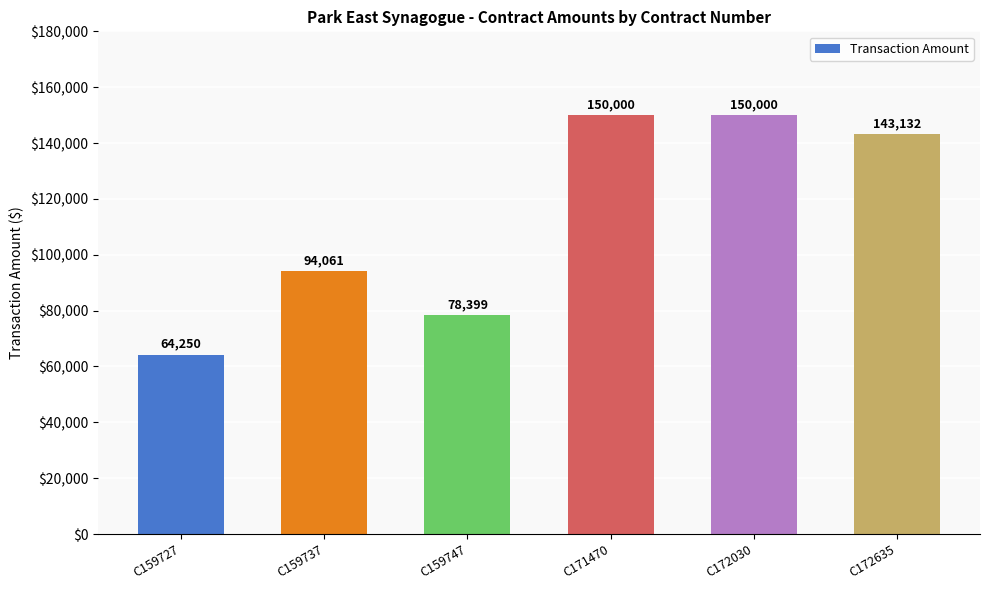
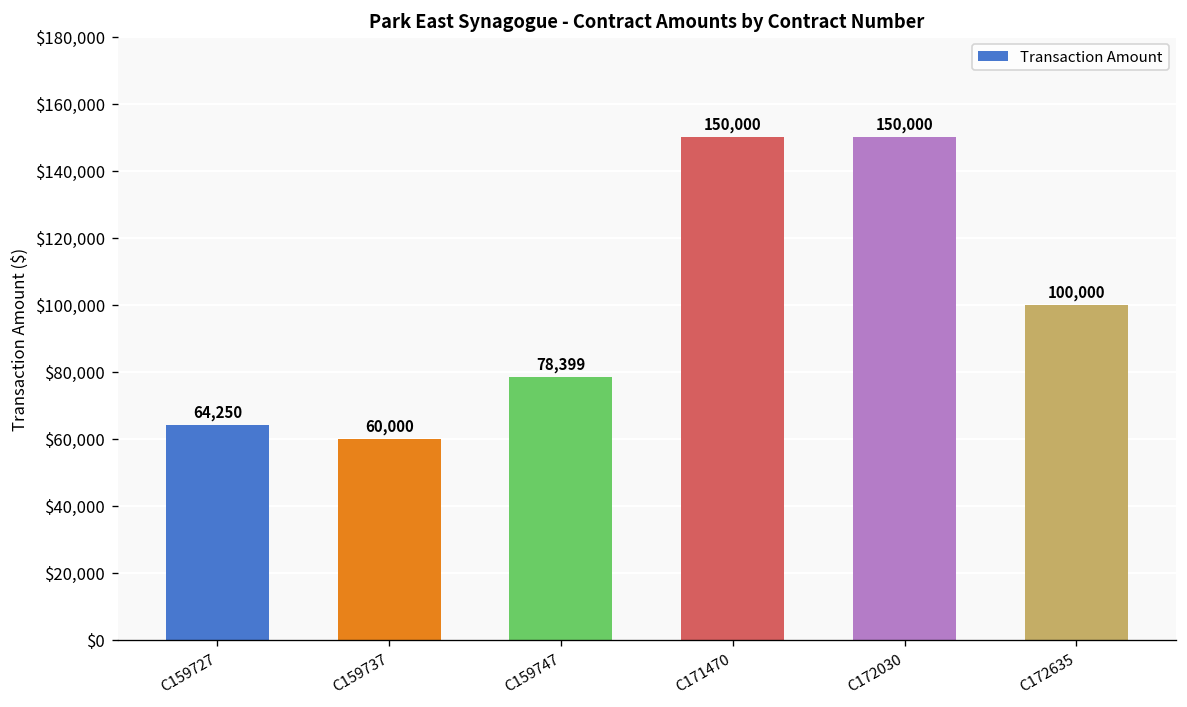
C159737: 94,061 -> 60,000
C172635: 143,132 -> 100,000
